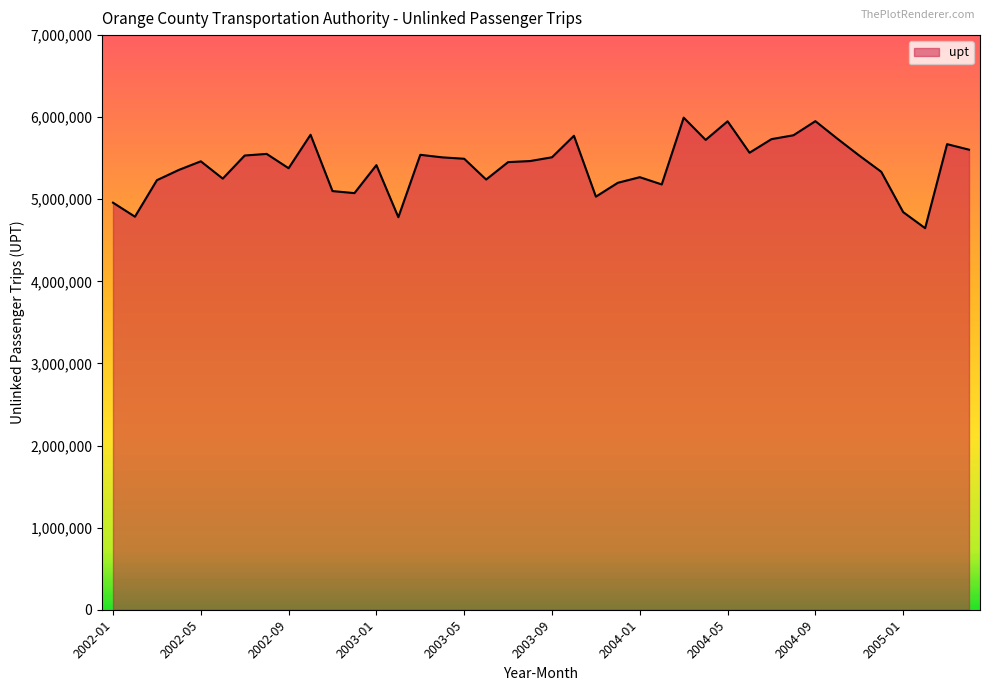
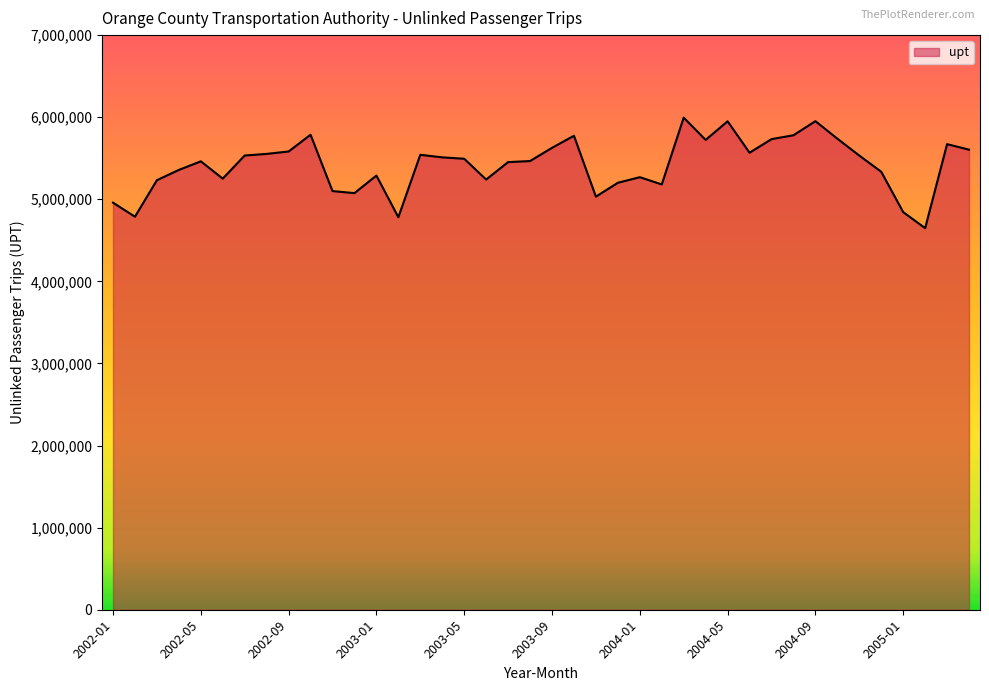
2002-09: 5,400,000 -> 5,600,000
2003-01: 5,400,000 -> 5,300,000
2003-09: 5,500,000 -> 5,600,000
